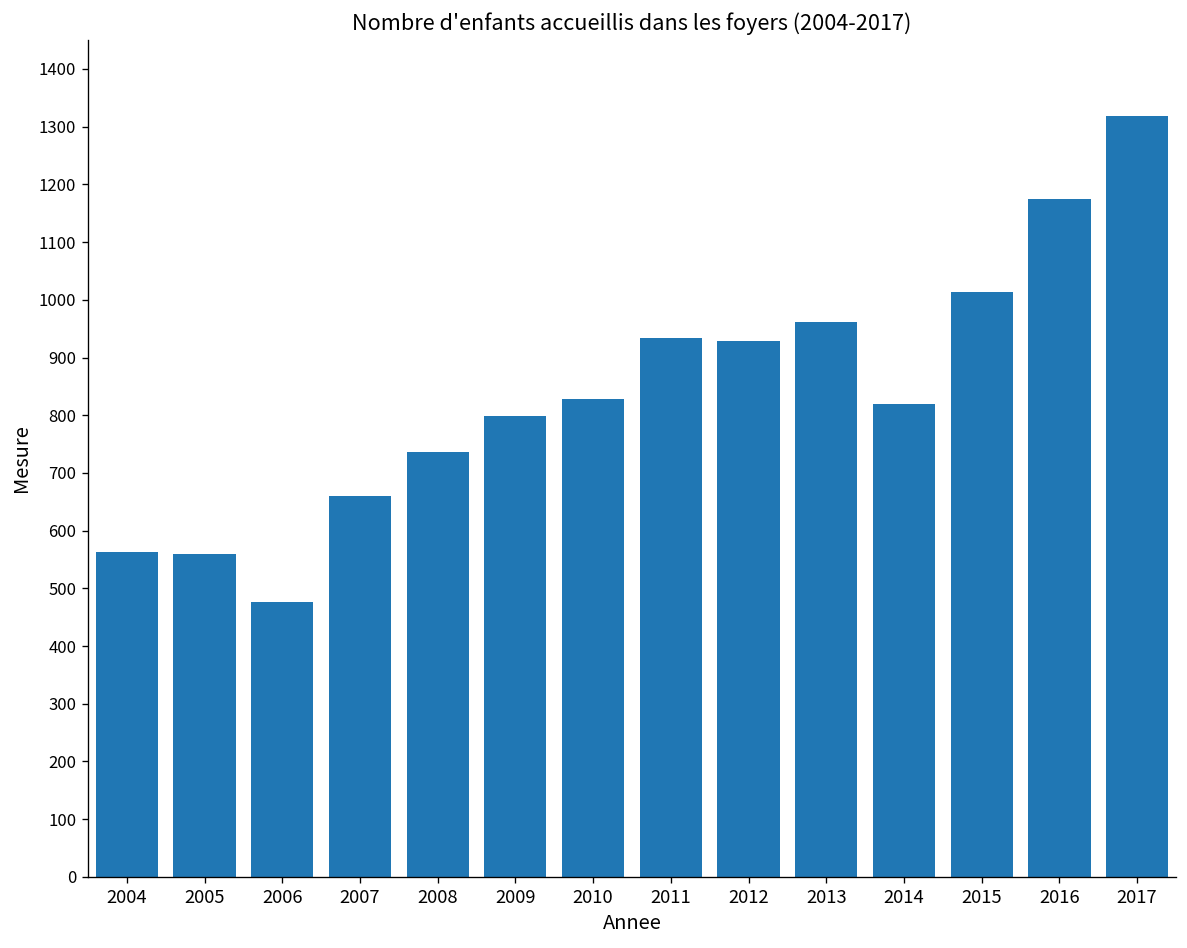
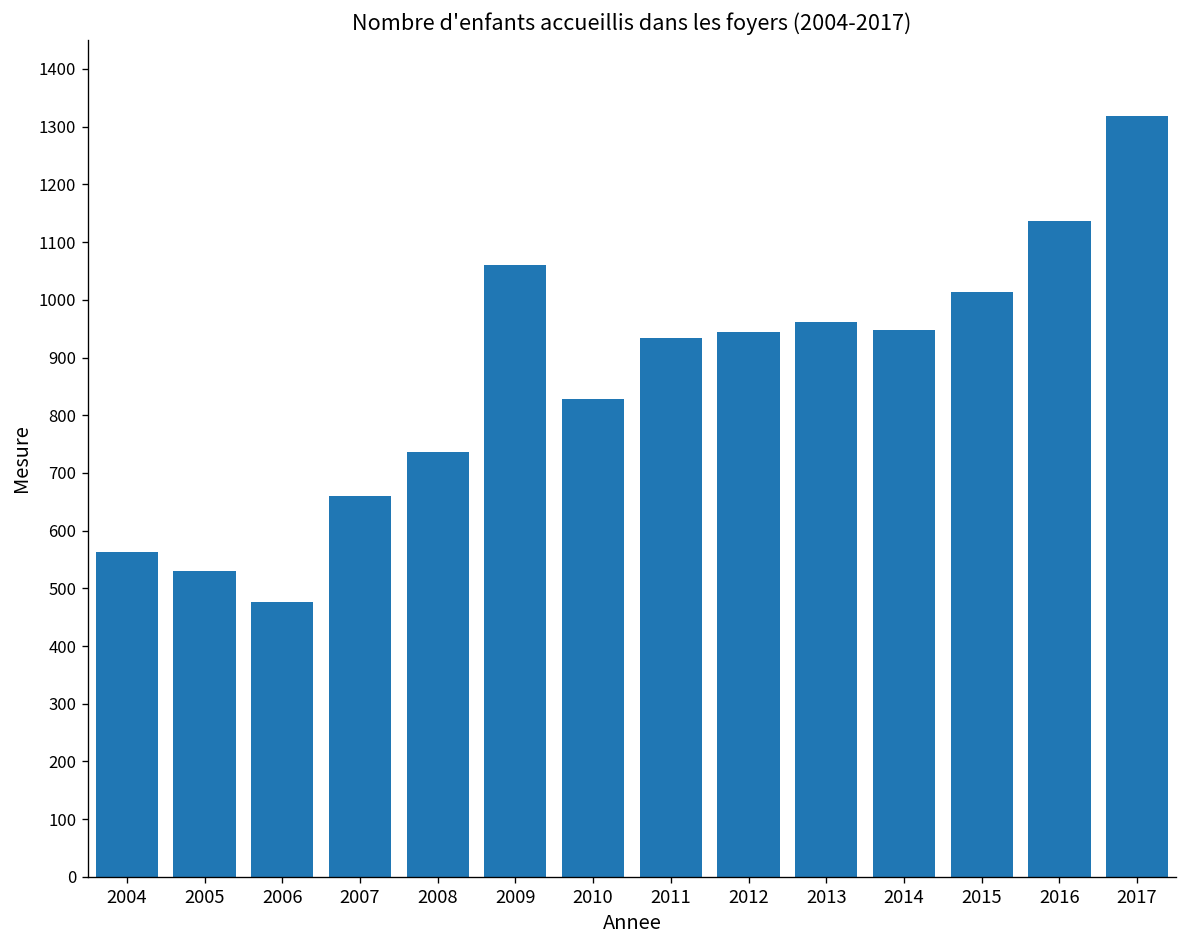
2005: 560 -> 530
2009: 800 -> 1060
2012: 930 -> 950
2014: 820 -> 950
2016: 1170 -> 1140
